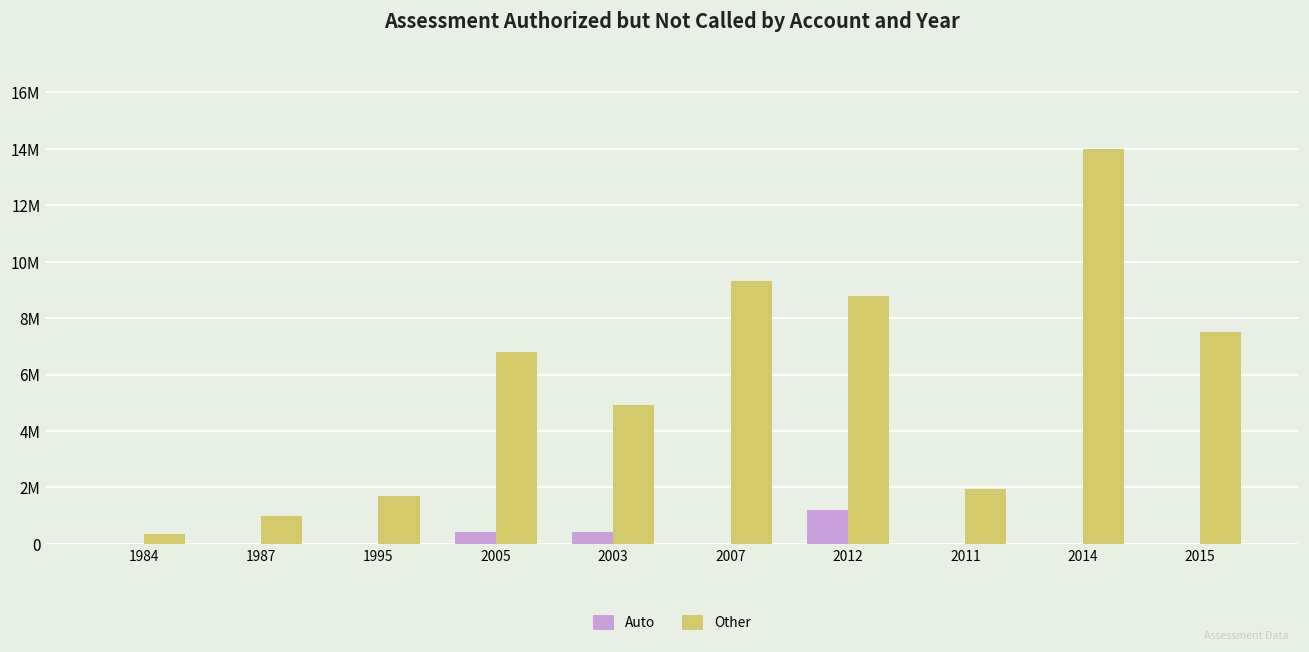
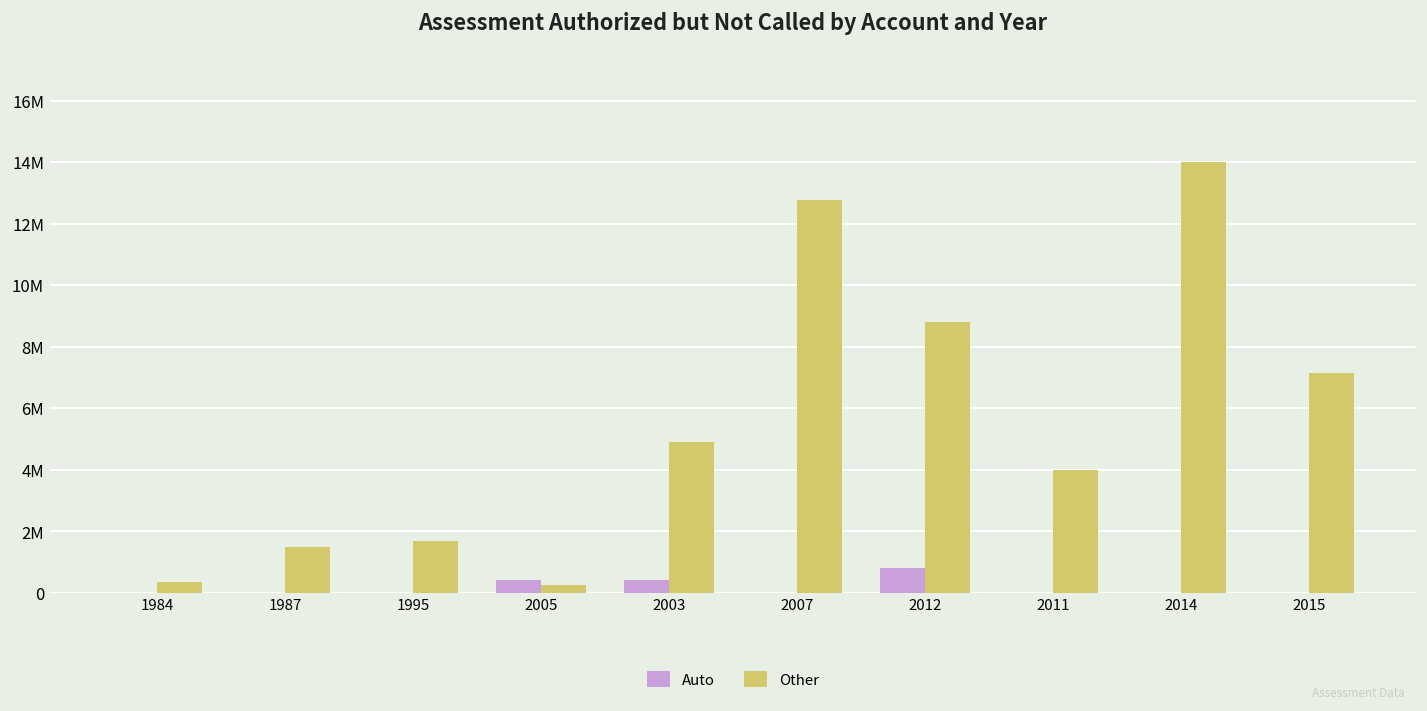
Other, 1987: 1000000 -> 1500000
Other, 2005: 6800000 -> 300000
Other, 2007: 9300000 -> 12800000
Auto, 2012: 1200000 -> 800000
Other, 2011: 2000000 -> 4000000
Other, 2015: 7500000 -> 7200000
